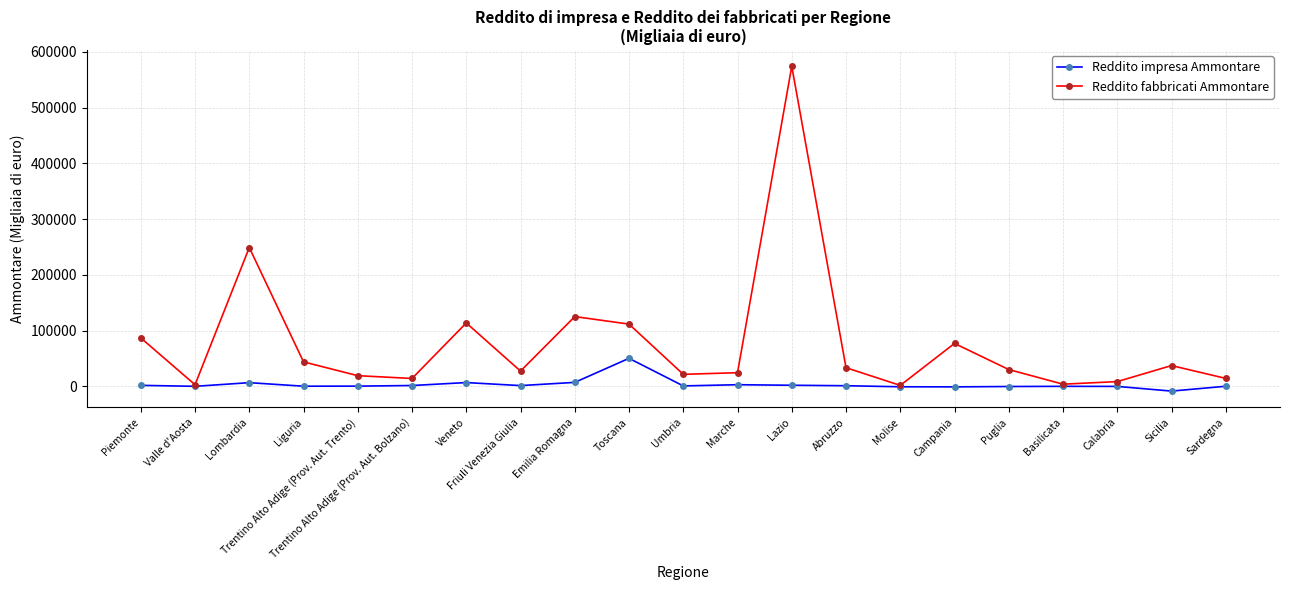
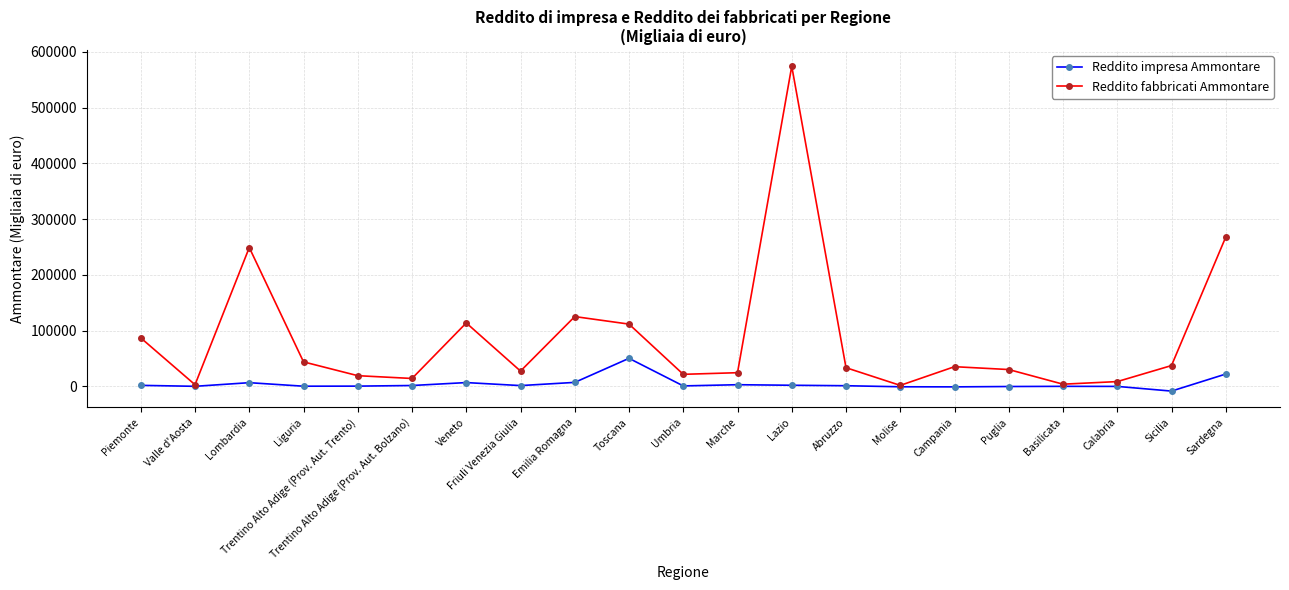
Reddito fabbricati Ammontare, Campania: 80000 -> 40000
Reddito impresa Ammontare, Sardegna: 0 -> 20000
Reddito fabbricati Ammontare, Sardegna: 10000 -> 270000
